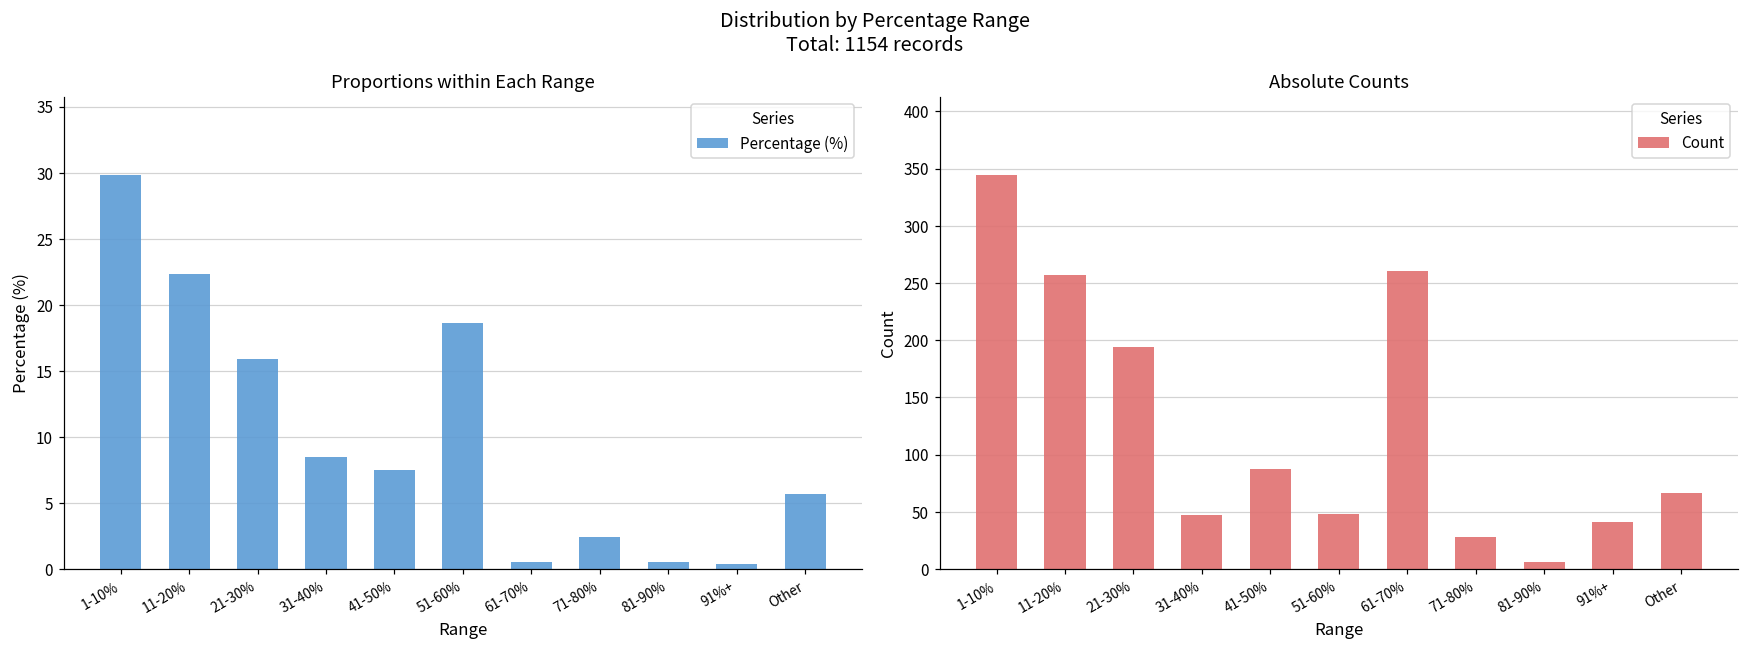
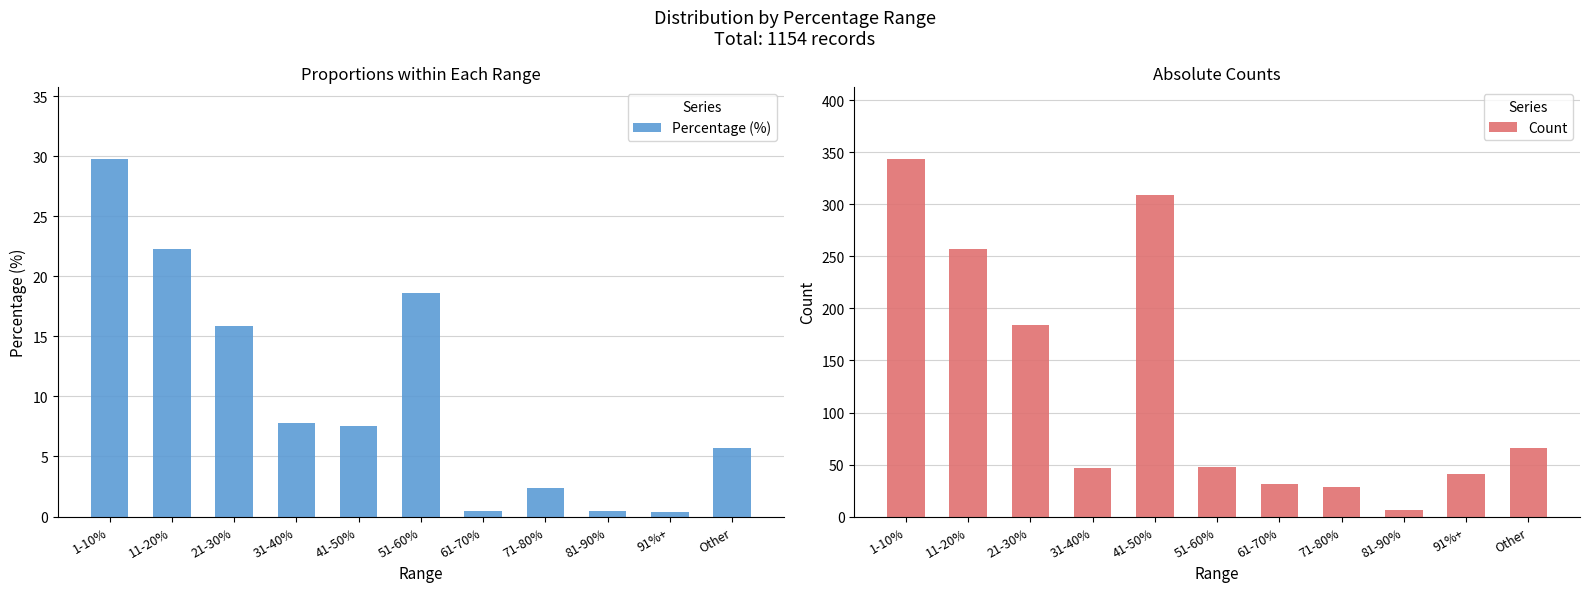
Proportions within Each Range, 31-40%: 8.5 -> 7.8
Absolute Counts, 21-30%: 194 -> 184
Absolute Counts, 41-50%: 87 -> 309
Absolute Counts, 61-70%: 260 -> 31
